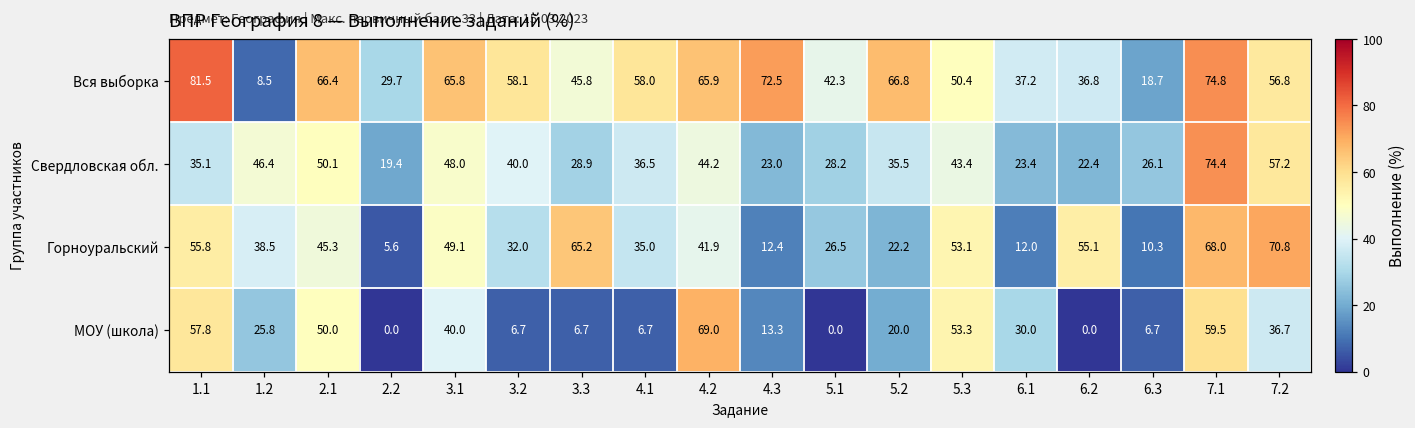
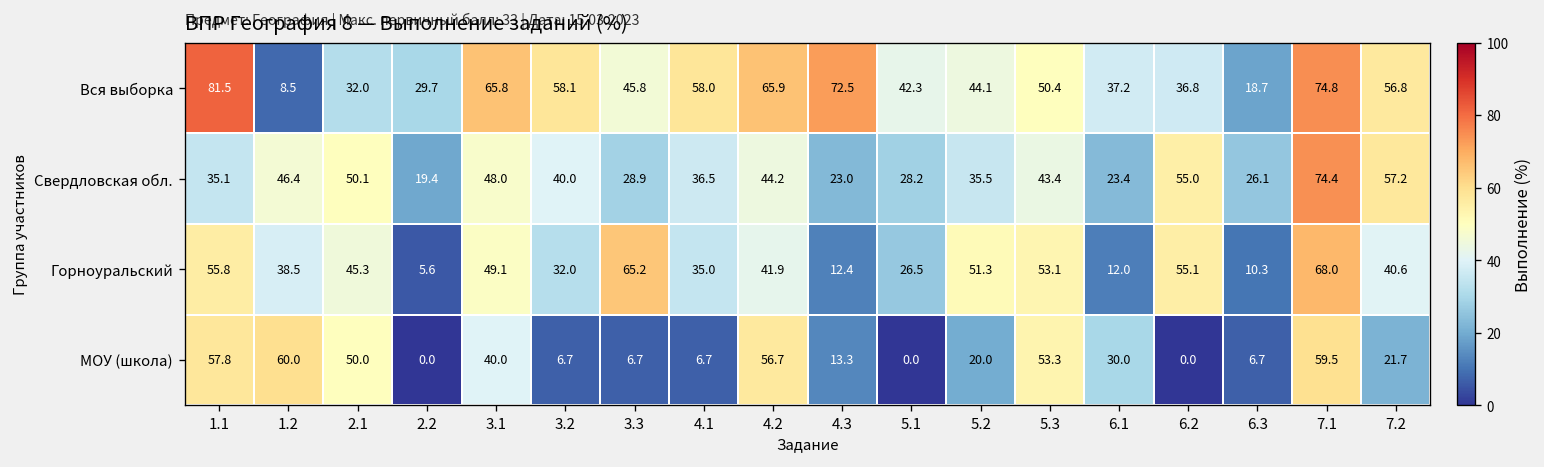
Вся выборка, 2.1: 66.4 -> 32.0
Вся выборка, 5.2: 66.8 -> 44.1
Свердловская обл., 6.2: 22.4 -> 55.0
Горноуральский, 5.2: 22.2 -> 51.3
Горноуральский, 7.2: 70.8 -> 40.6
МОУ (школа), 1.2: 25.8 -> 60.0
МОУ (школа), 4.2: 69.0 -> 56.7
МОУ (школа), 7.2: 36.7 -> 21.7
